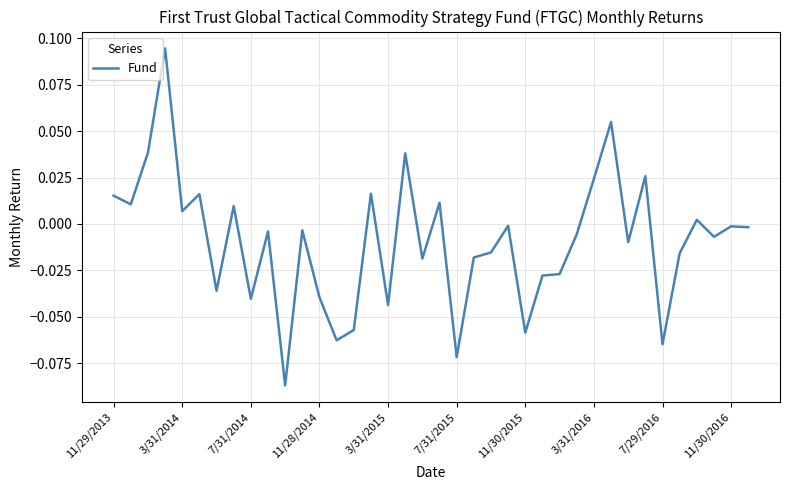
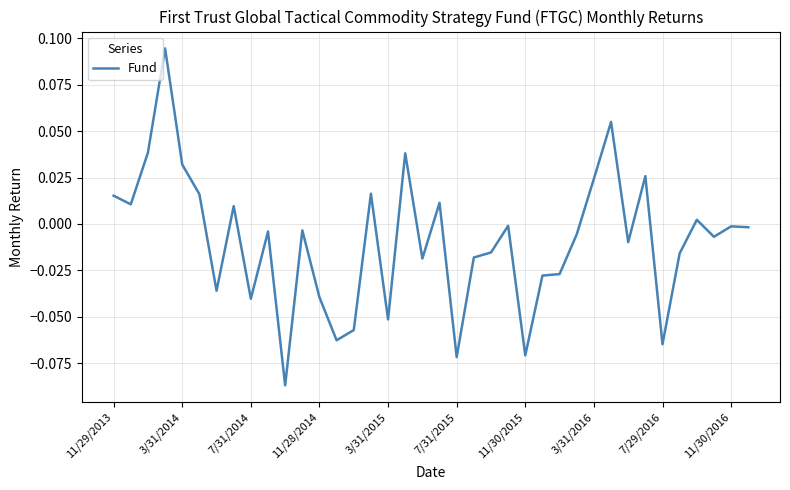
3/31/2014: 0.007 -> 0.032
3/31/2015: -0.044 -> -0.051
11/30/2015: -0.059 -> -0.071
